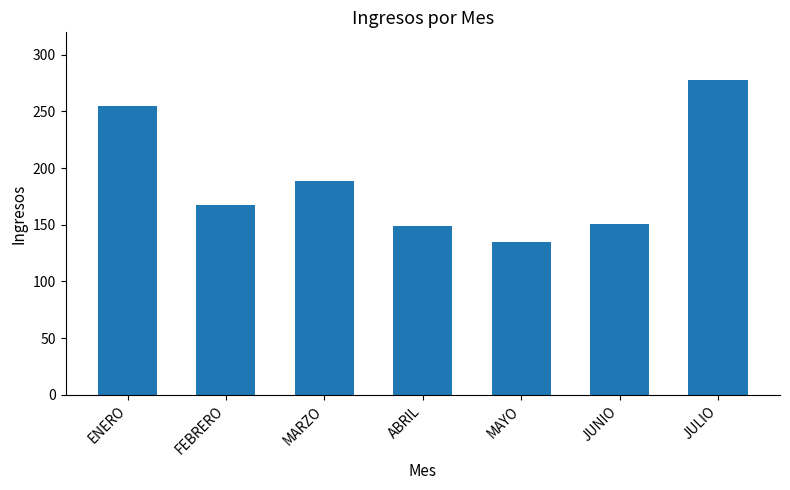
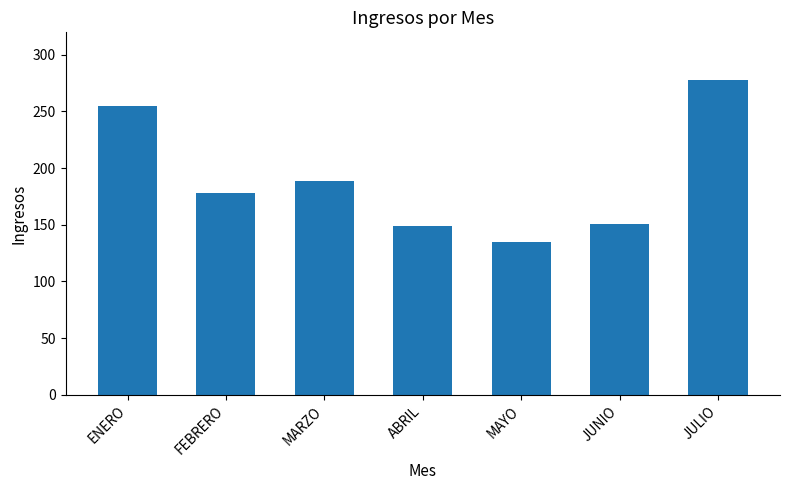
FEBRERO: 167 -> 178
